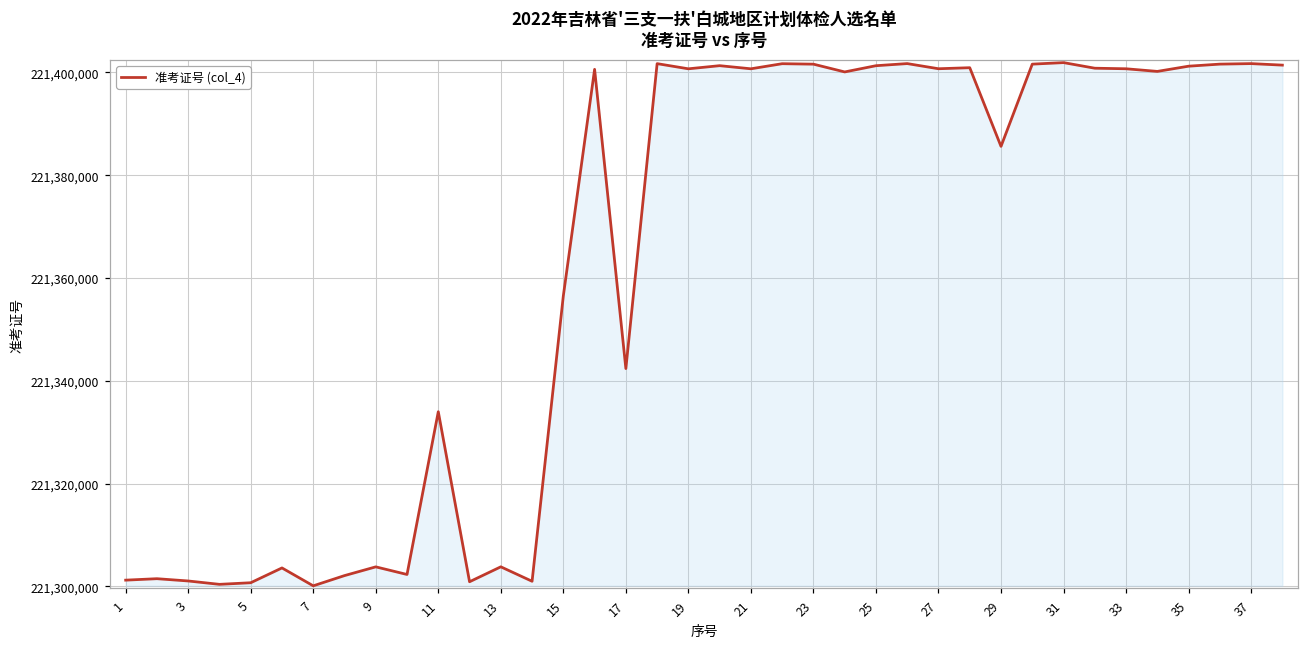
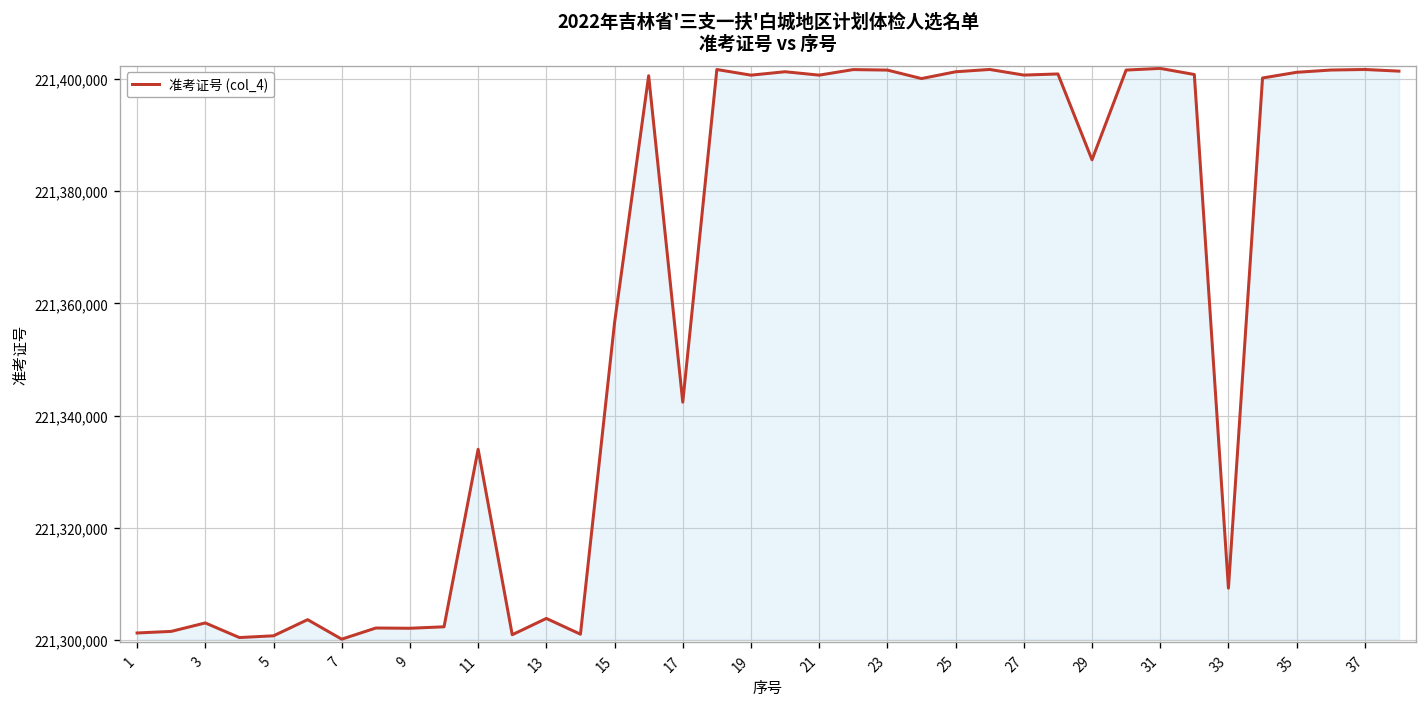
3: 221,301,000 -> 221,303,000
9: 221,304,000 -> 221,302,000
33: 221,401,000 -> 221,309,000
